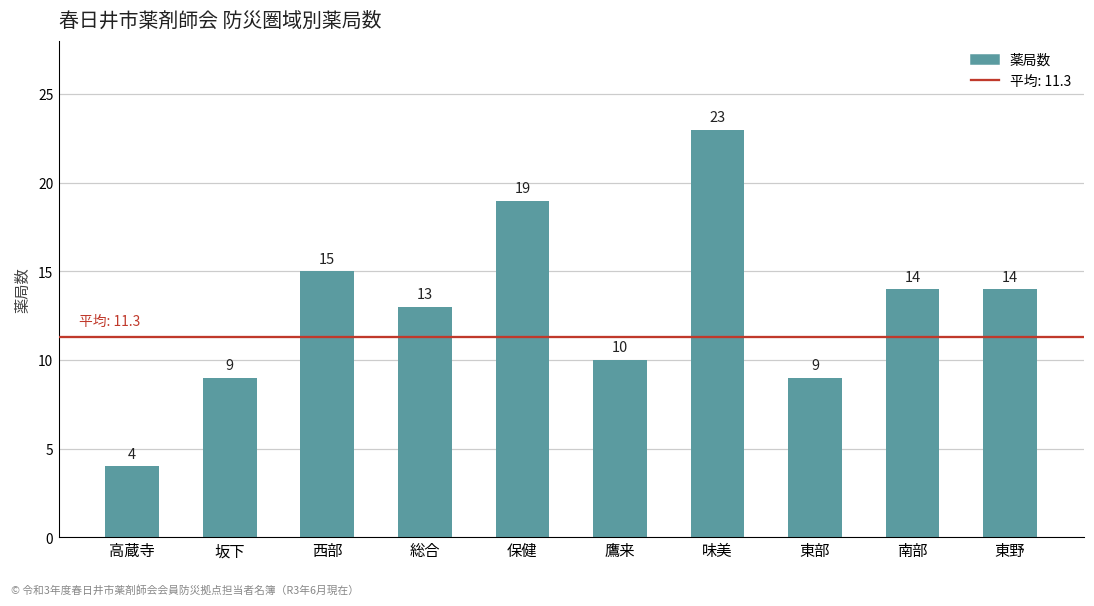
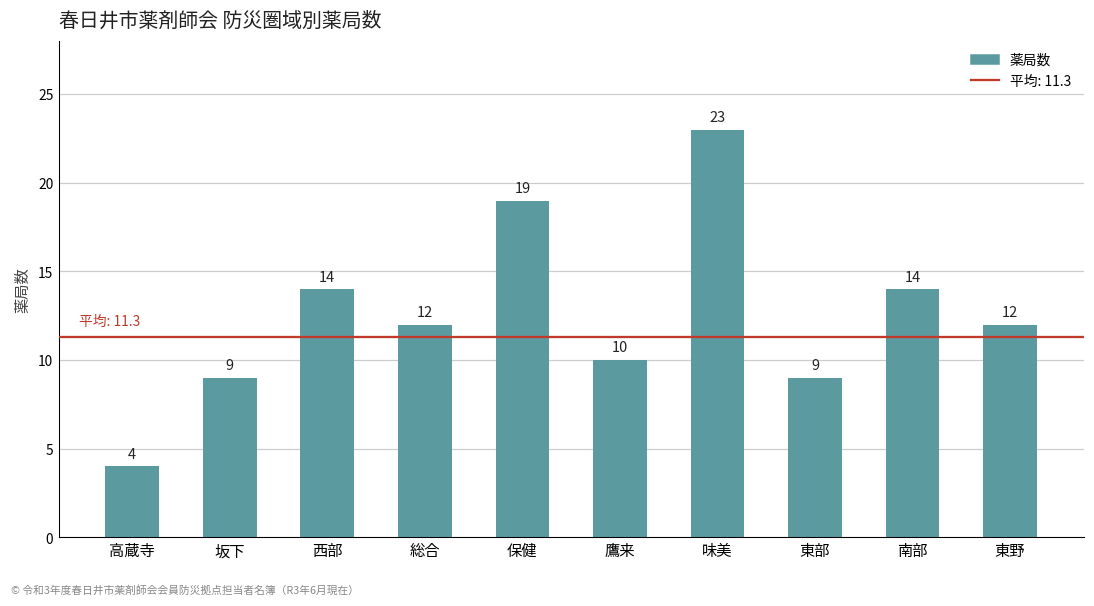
西部: 15 -> 14
総合: 13 -> 12
東野: 14 -> 12
